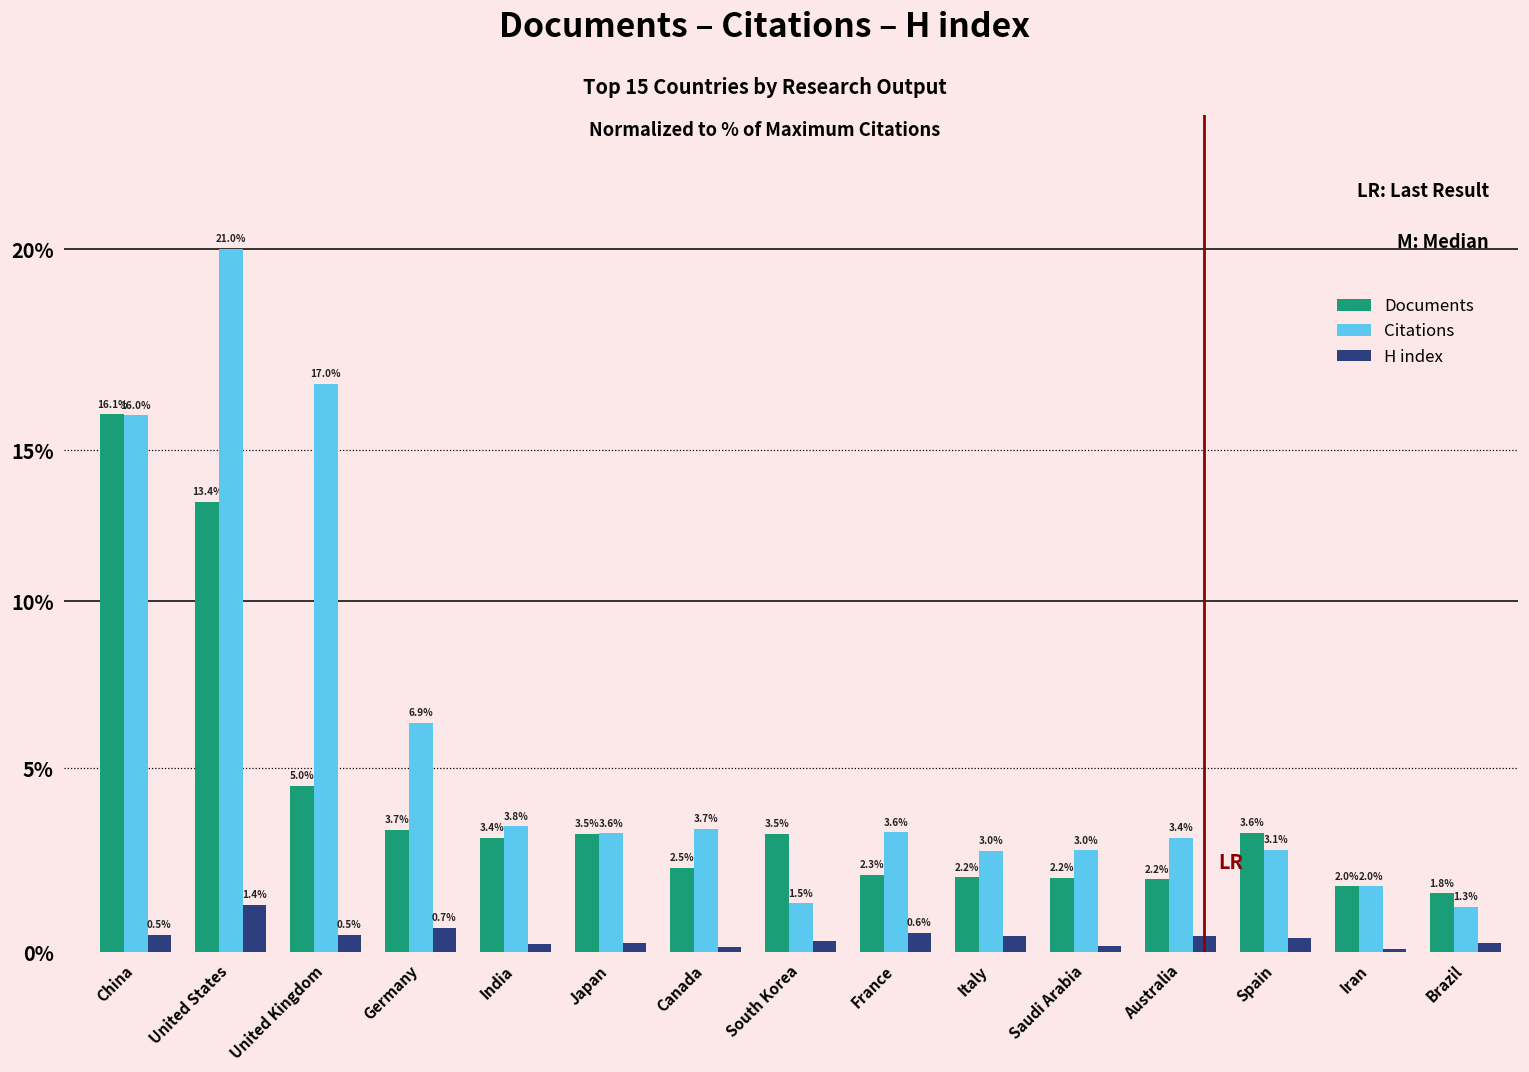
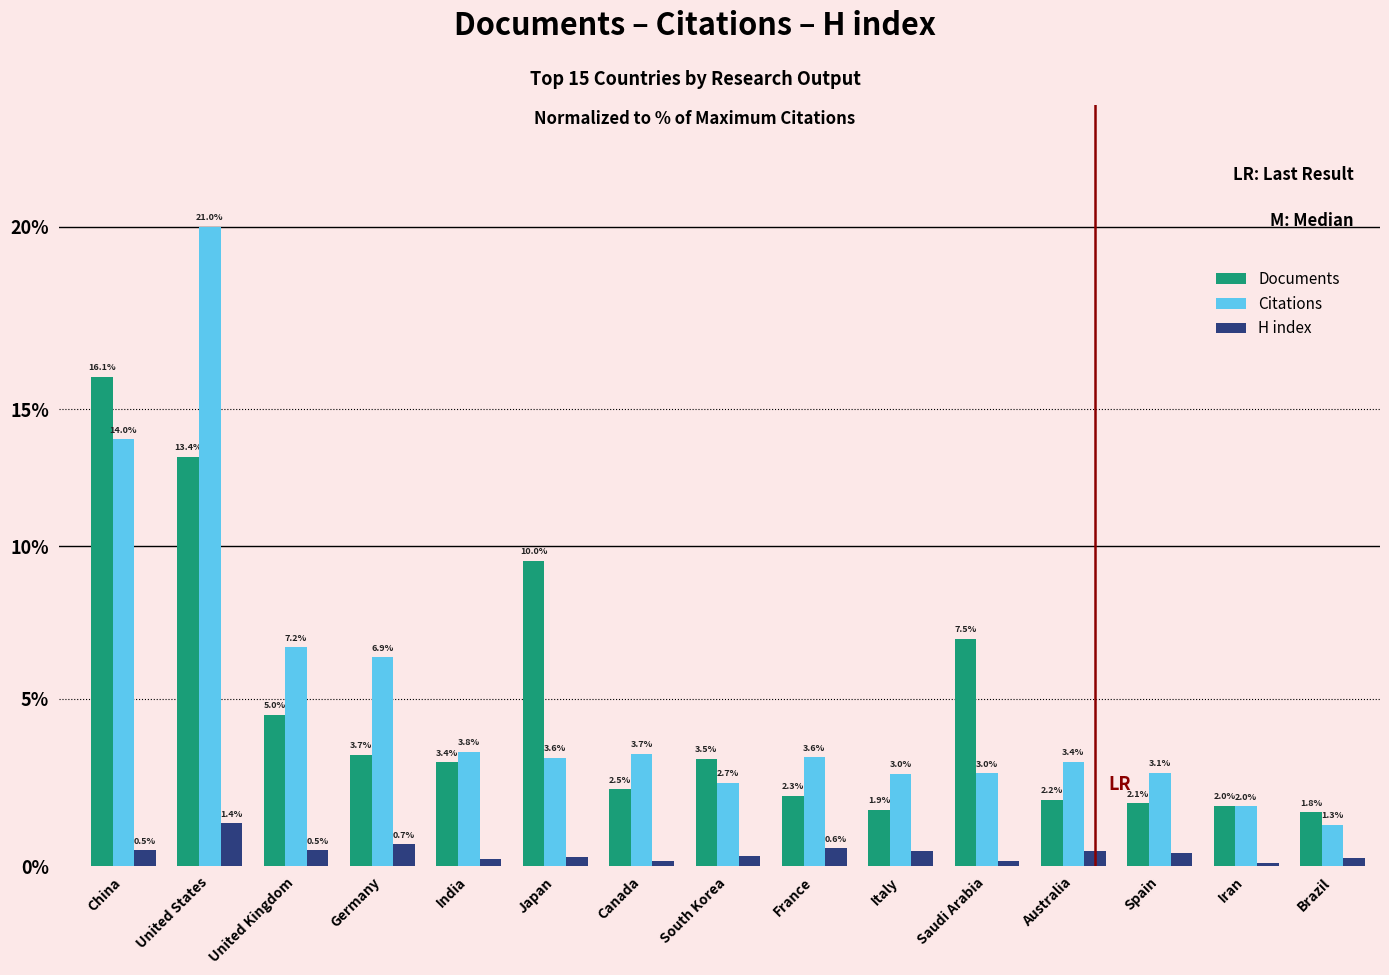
Citations, China: 16.0% -> 14.0%
Citations, United Kingdom: 17.0% -> 7.2%
Documents, Japan: 3.5% -> 10.0%
Citations, South Korea: 1.5% -> 2.7%
Documents, Italy: 2.2% -> 1.9%
Documents, Saudi Arabia: 2.2% -> 7.5%
Documents, Spain: 3.6% -> 2.1%
